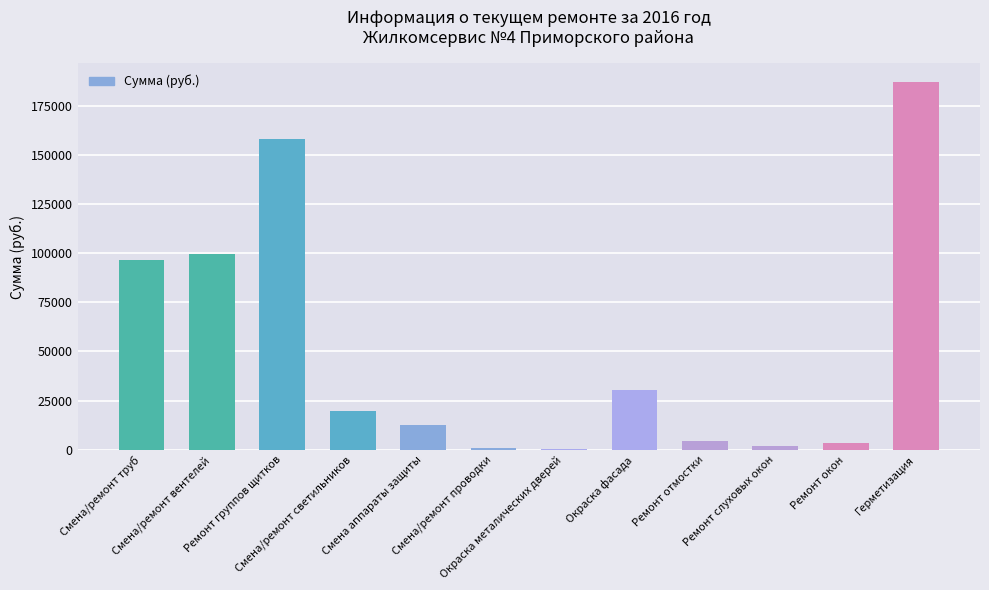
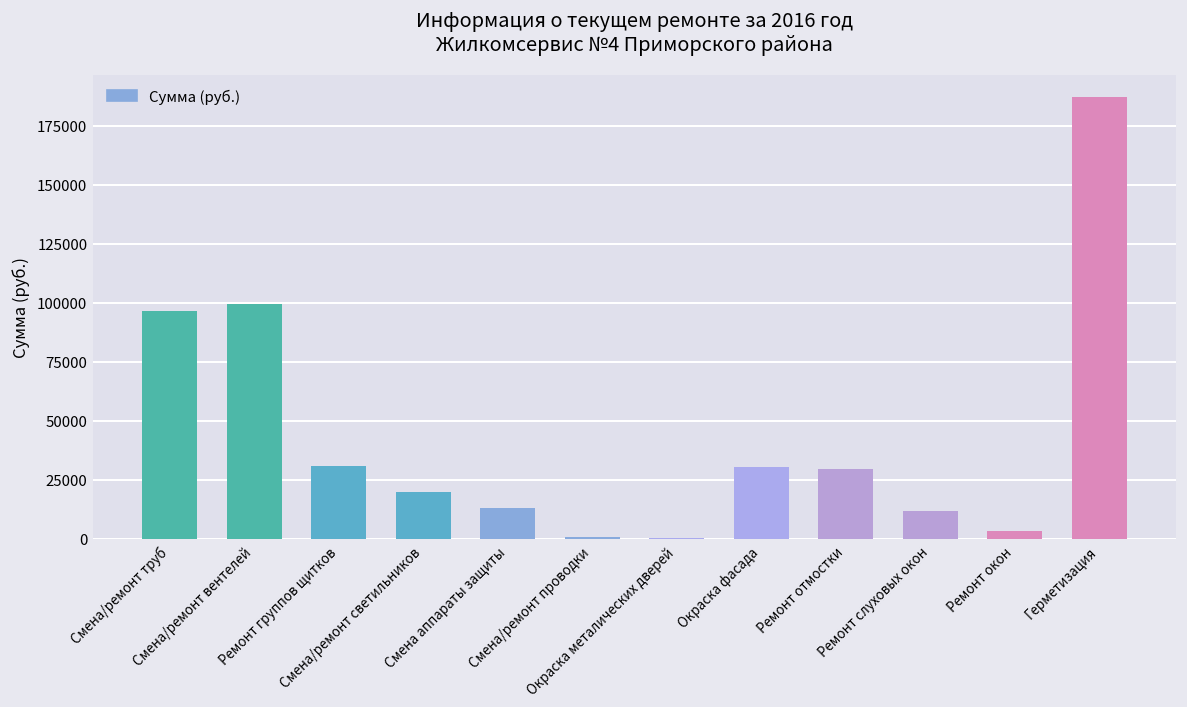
Ремонт группов щитков: 158000 -> 31000
Ремонт отмостки: 4000 -> 30000
Ремонт слуховых окон: 2000 -> 12000
